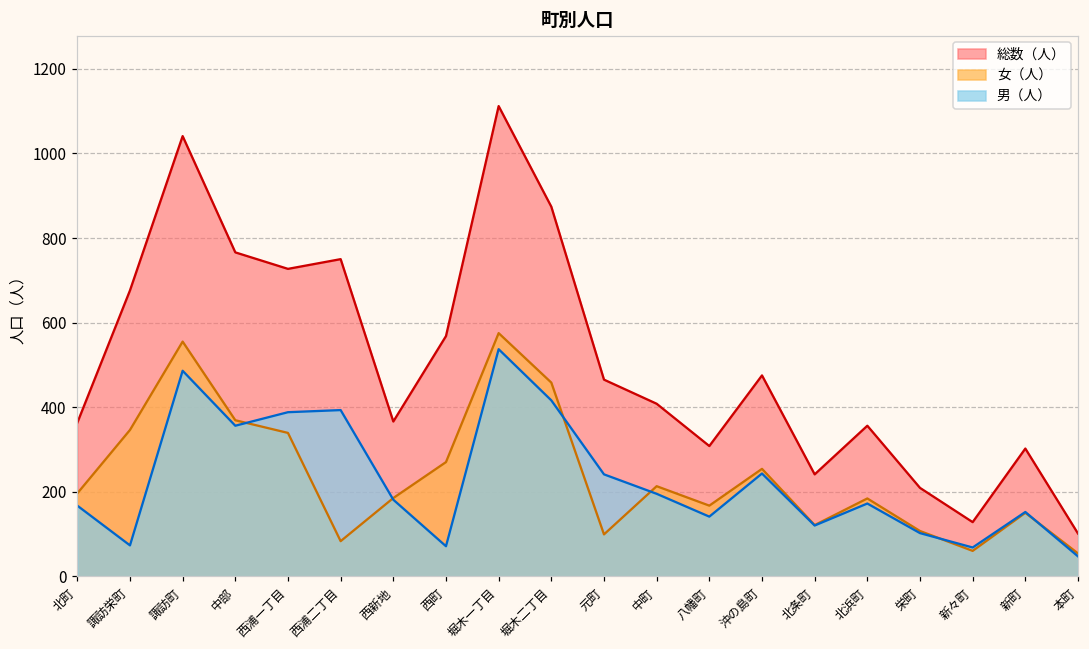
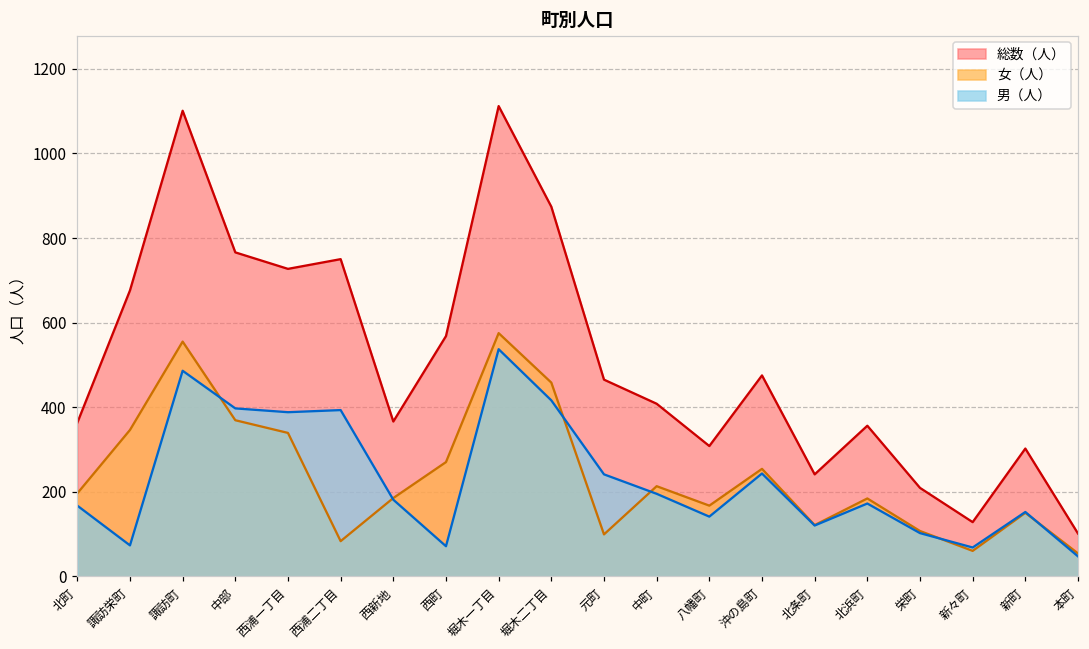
総数（人）, 諏訪町: 1040 -> 1100
男（人）, 中部: 360 -> 400
